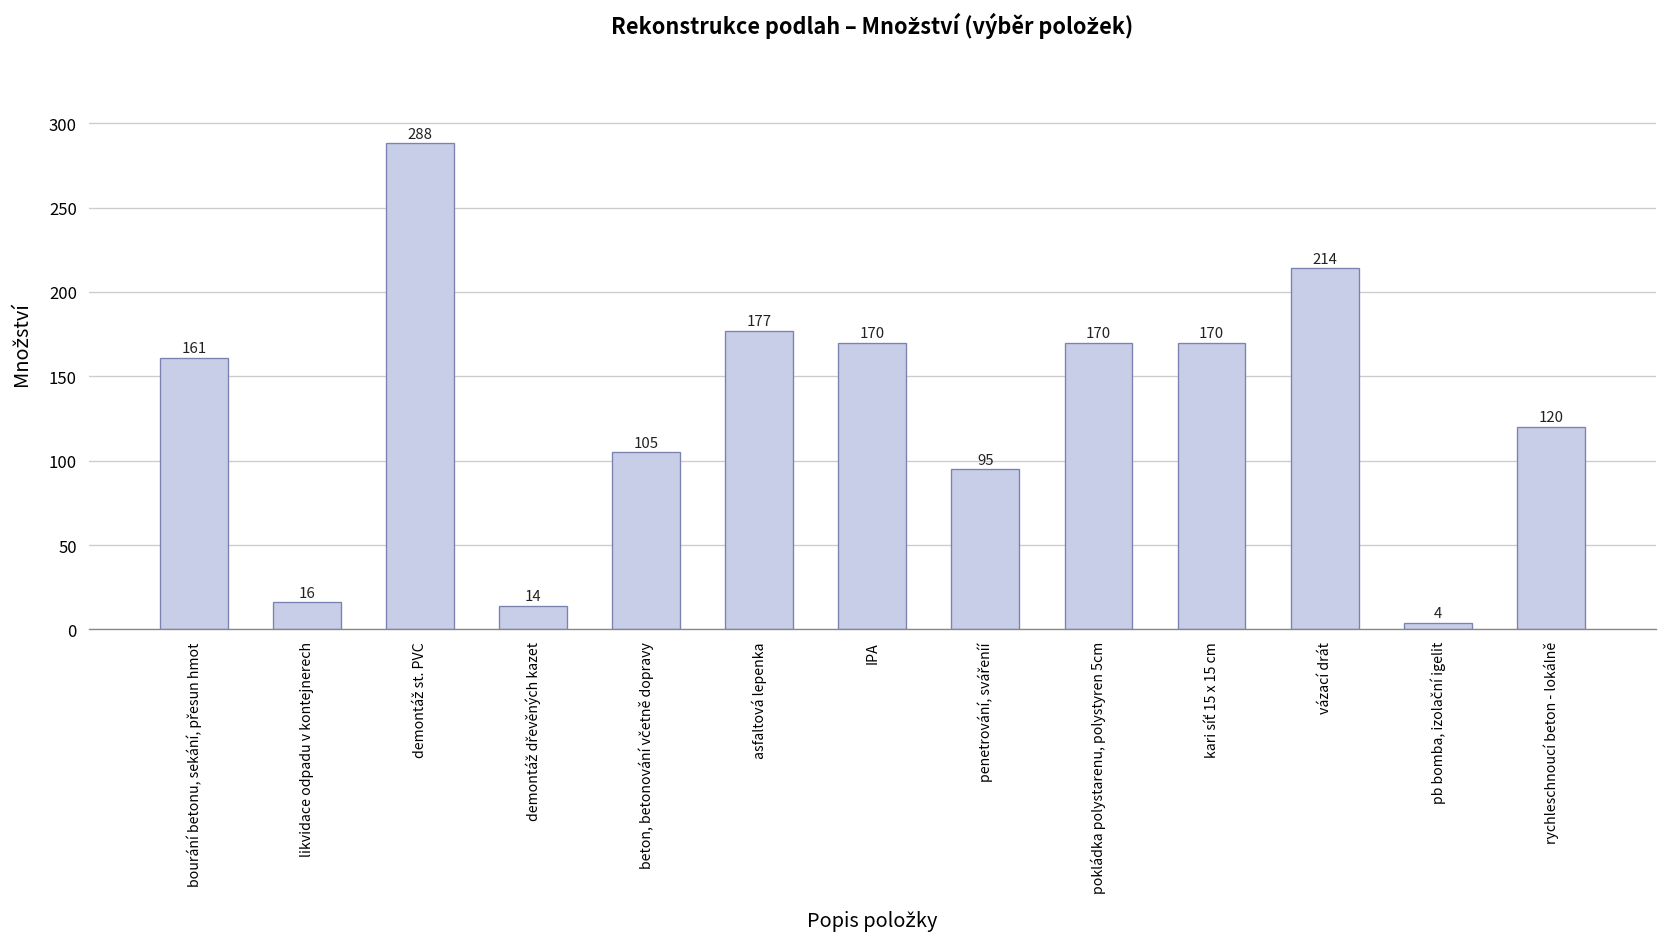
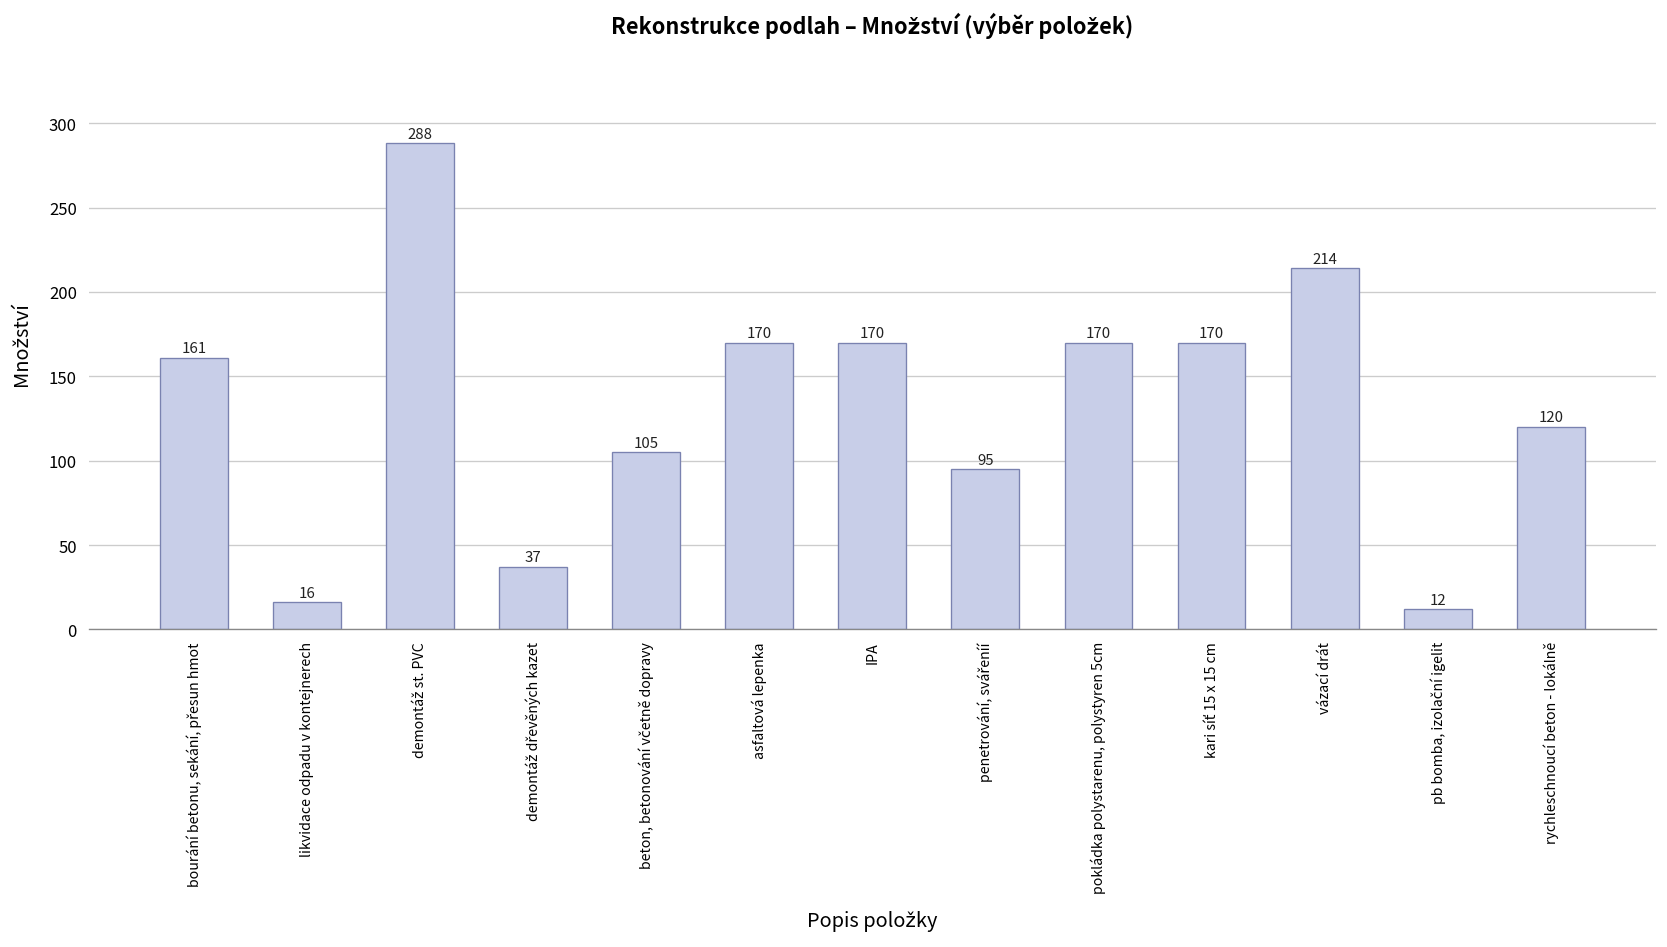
demontáž dřevěných kazet: 14 -> 37
asfaltová lepenka: 177 -> 170
pb bomba, izolační igelit: 4 -> 12
